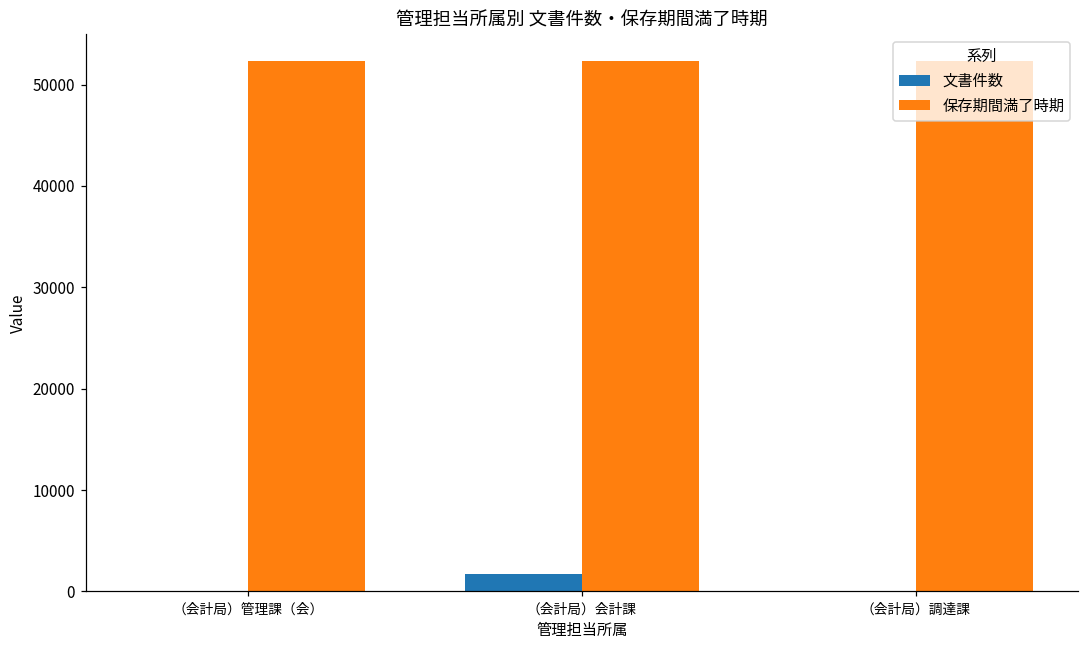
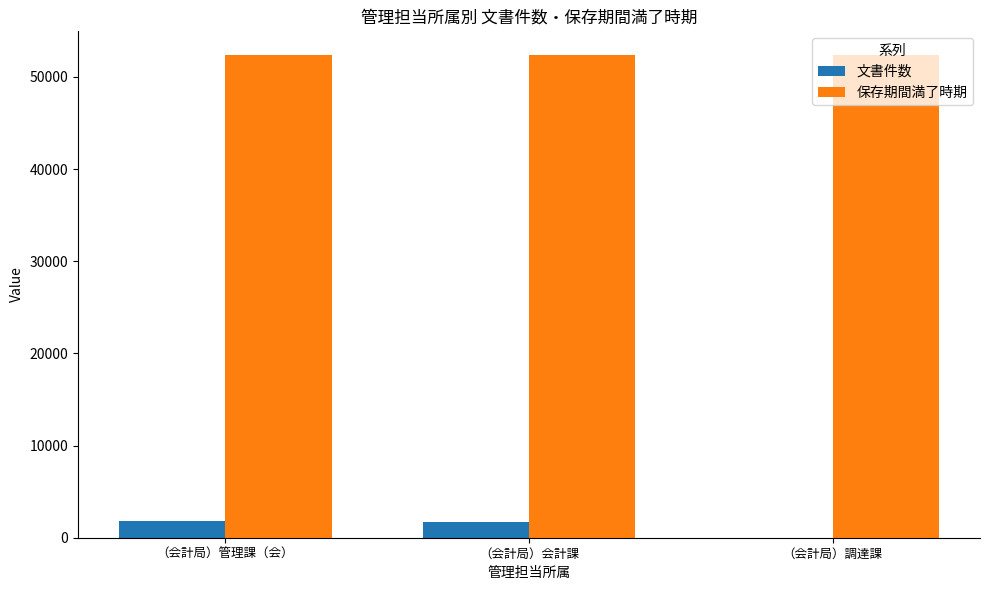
文書件数, （会計局）管理課（会）: 0 -> 2000
